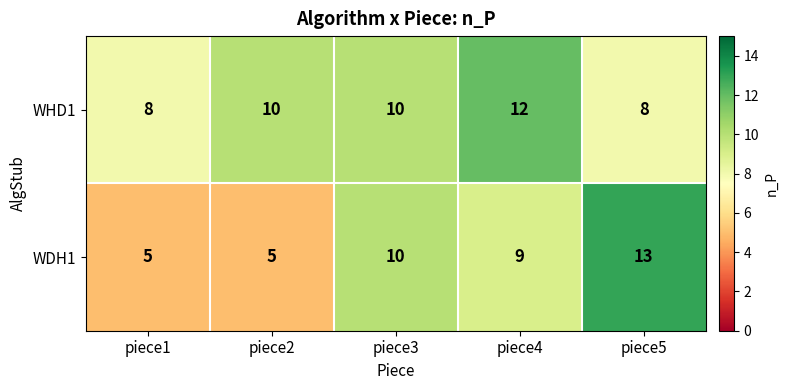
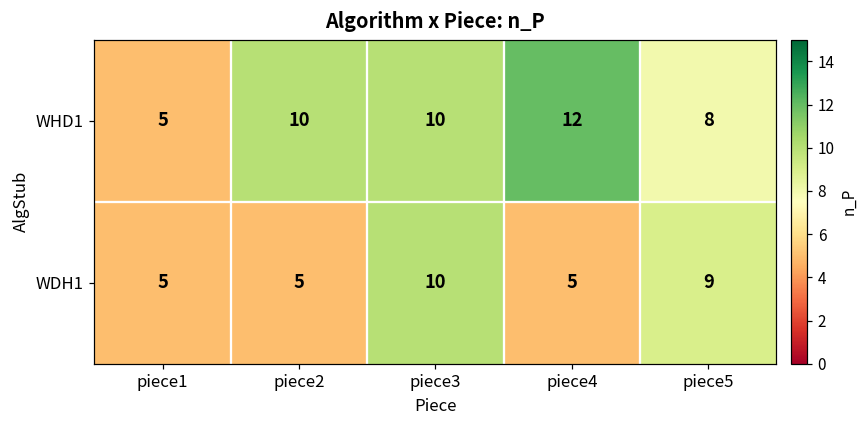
WHD1, piece1: 8 -> 5
WDH1, piece4: 9 -> 5
WDH1, piece5: 13 -> 9
